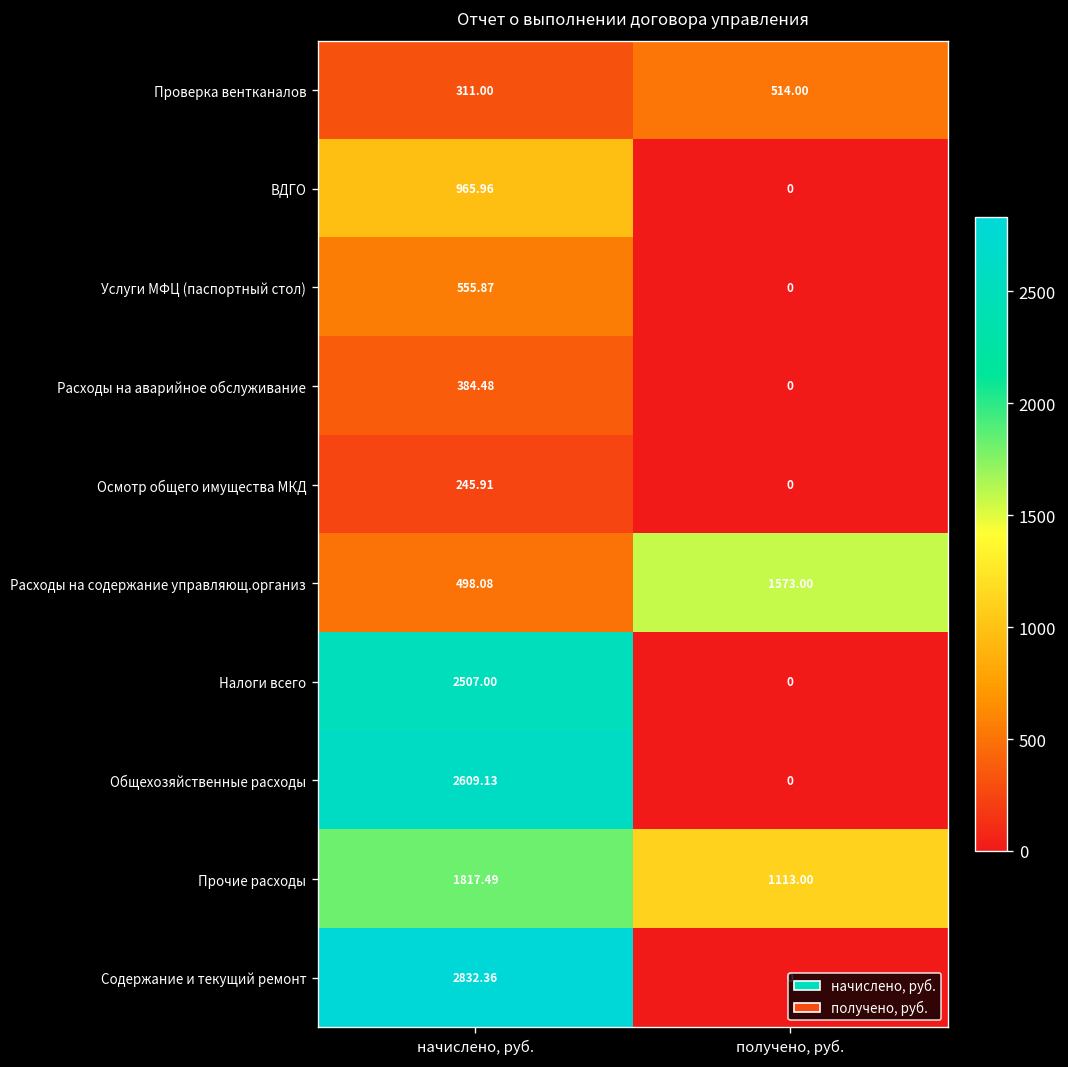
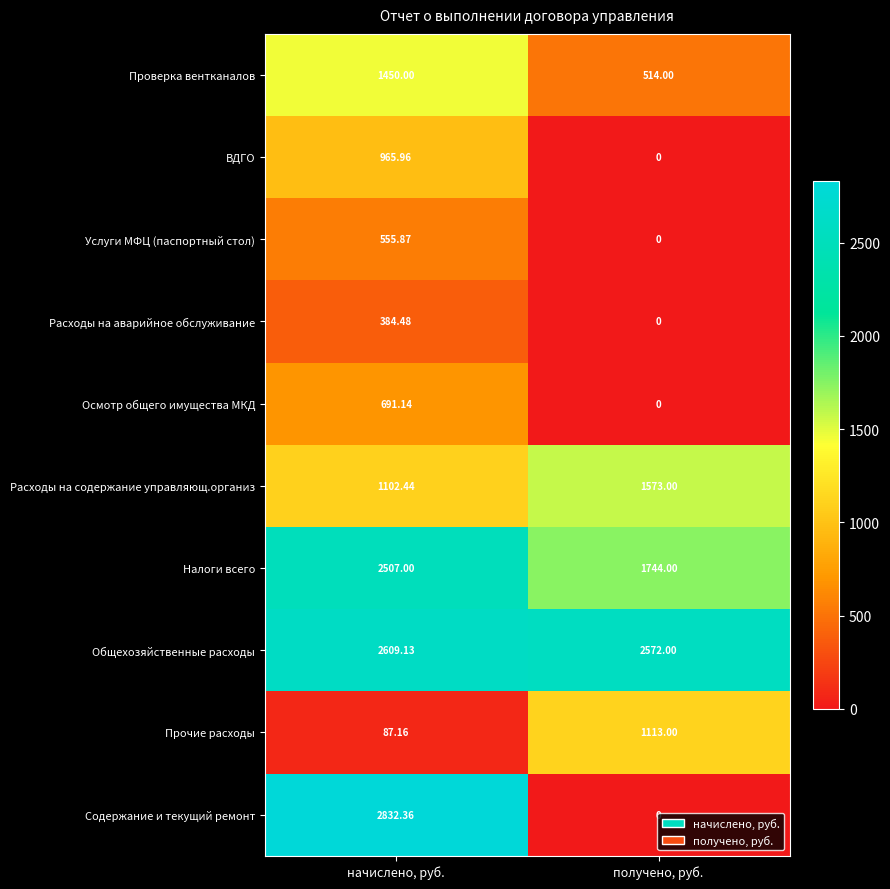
Проверка вентканалов, начислено, руб.: 311.00 -> 1450.00
Осмотр общего имущества МКД, начислено, руб.: 245.91 -> 691.14
Расходы на содержание управляющ.организ, начислено, руб.: 498.08 -> 1102.44
Налоги всего, получено, руб.: 0 -> 1744.00
Общехозяйственные расходы, получено, руб.: 0 -> 2572.00
Прочие расходы, начислено, руб.: 1817.49 -> 87.16
